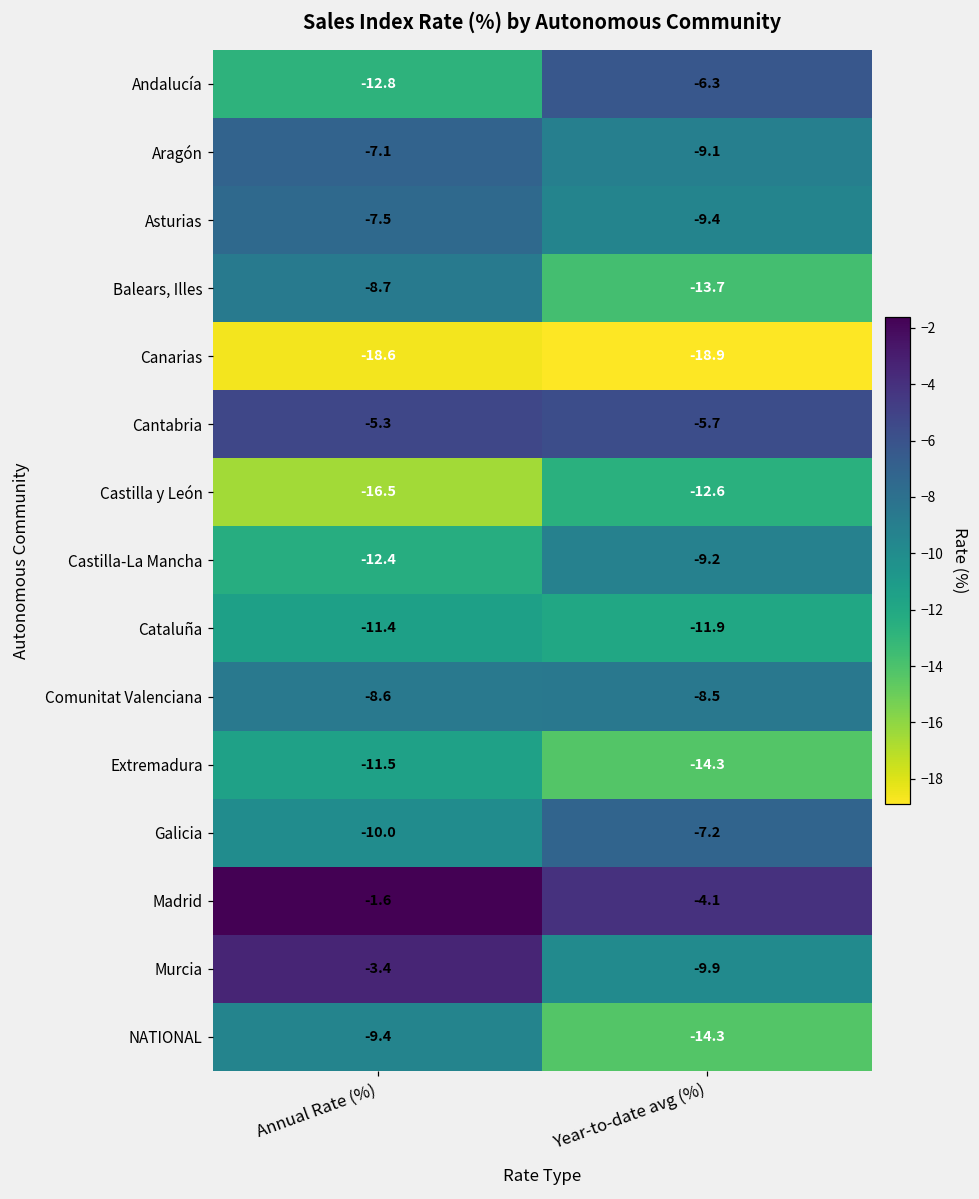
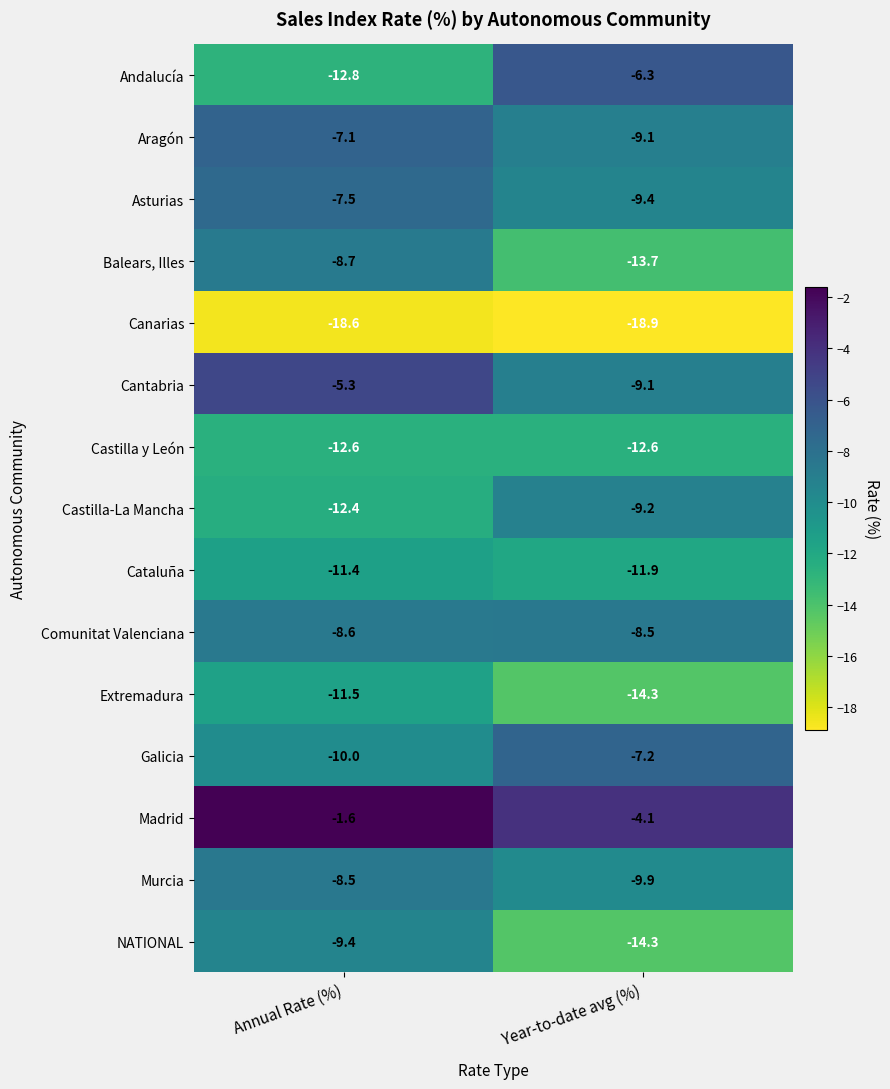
Cantabria, Year-to-date avg (%): -5.7 -> -9.1
Castilla y León, Annual Rate (%): -16.5 -> -12.6
Murcia, Annual Rate (%): -3.4 -> -8.5
